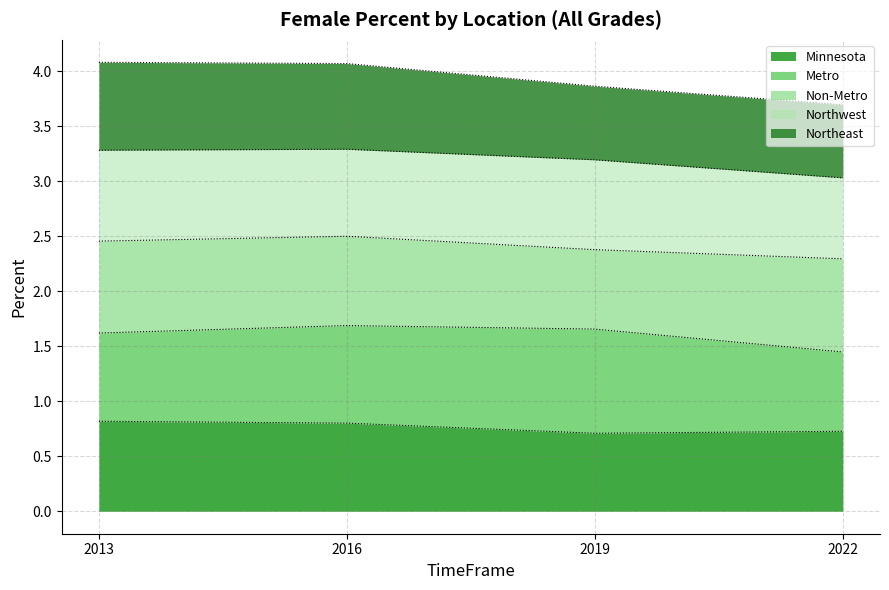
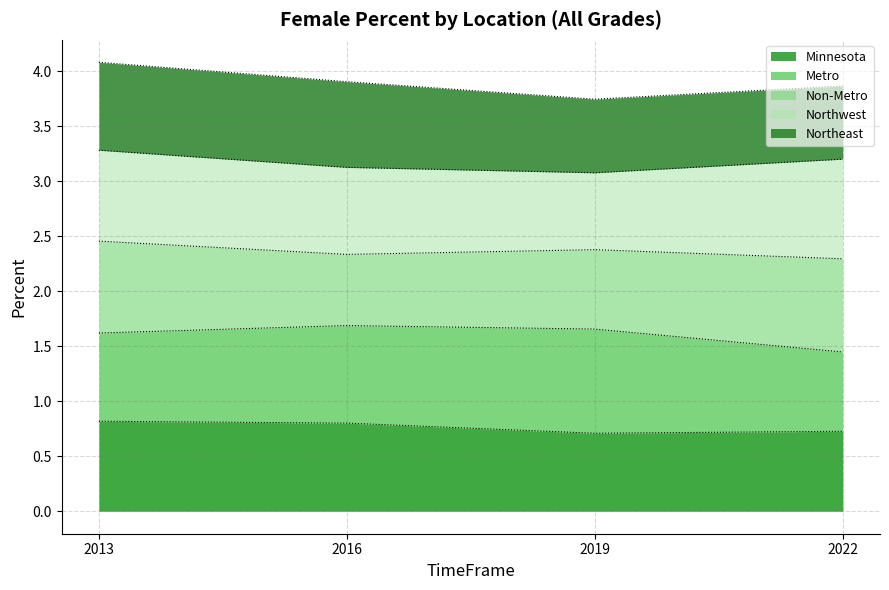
Non-Metro, 2016: 0.81 -> 0.65
Northwest, 2019: 0.82 -> 0.70
Northwest, 2022: 0.74 -> 0.91
